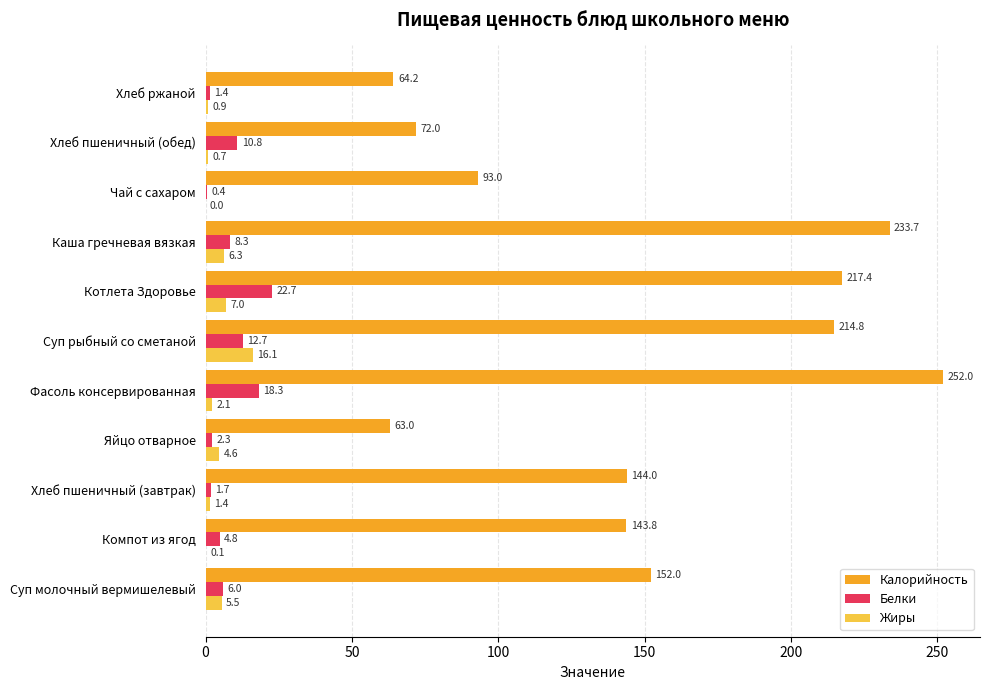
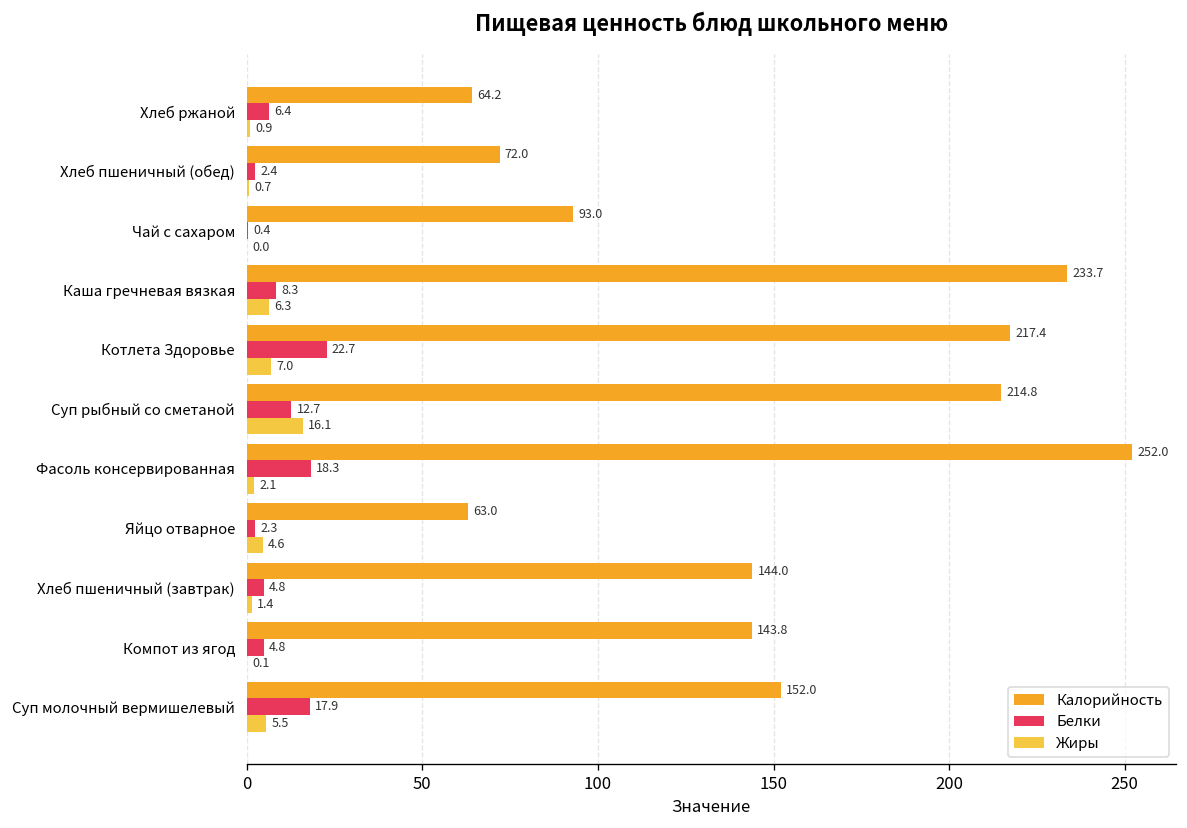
Белки, Хлеб ржаной: 1.4 -> 6.4
Белки, Хлеб пшеничный (обед): 10.8 -> 2.4
Белки, Хлеб пшеничный (завтрак): 1.7 -> 4.8
Белки, Суп молочный вермишелевый: 6.0 -> 17.9
